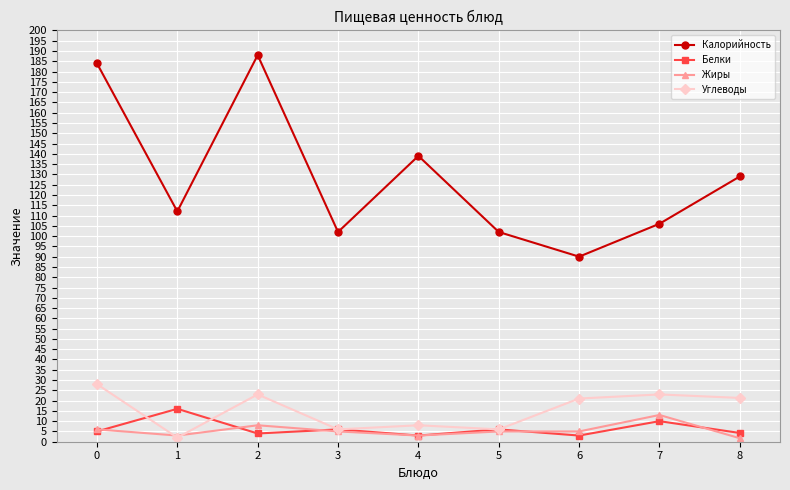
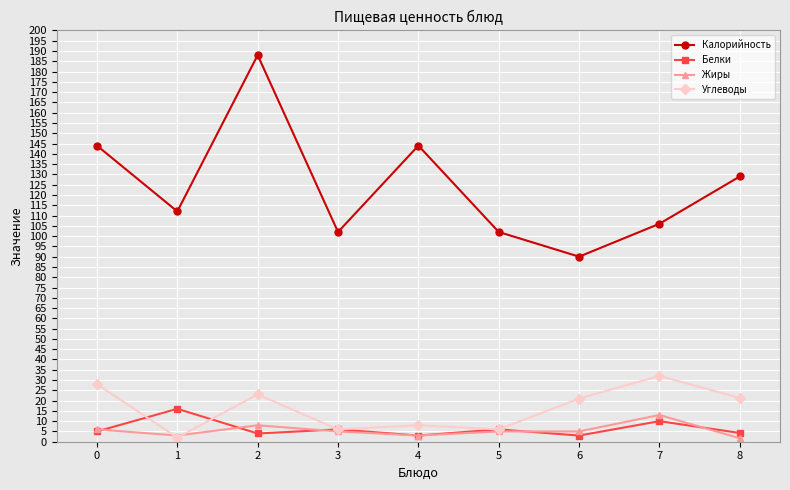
Калорийность, 0: 184 -> 144
Калорийность, 4: 139 -> 144
Углеводы, 7: 23 -> 32
